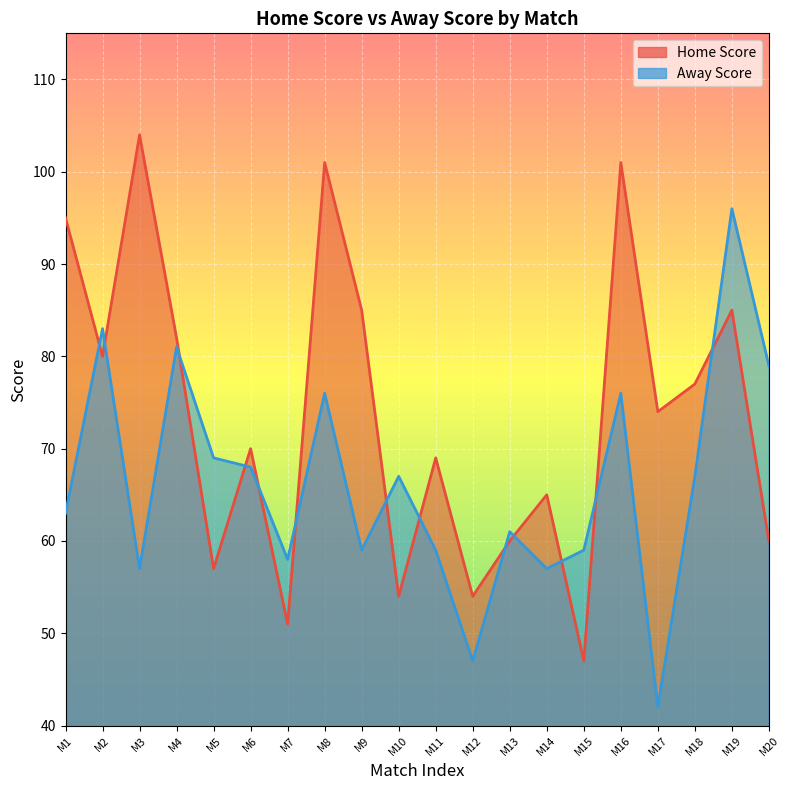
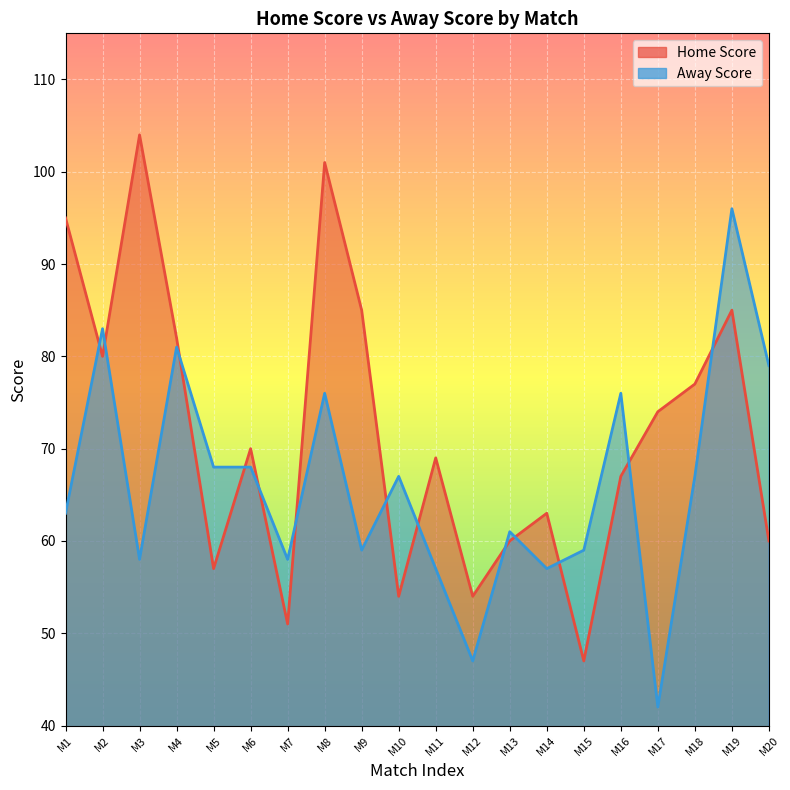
Away Score, M3: 57 -> 58
Away Score, M5: 69 -> 68
Away Score, M11: 59 -> 57
Home Score, M14: 65 -> 63
Home Score, M16: 101 -> 67
